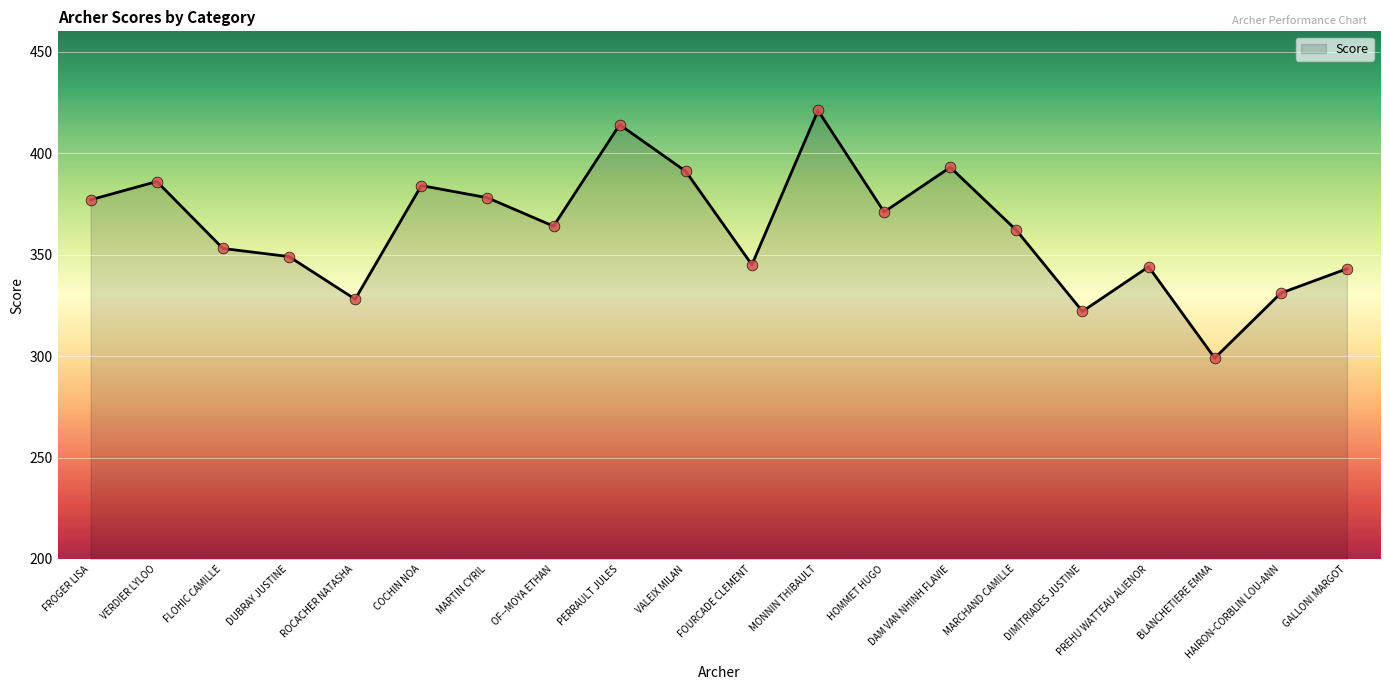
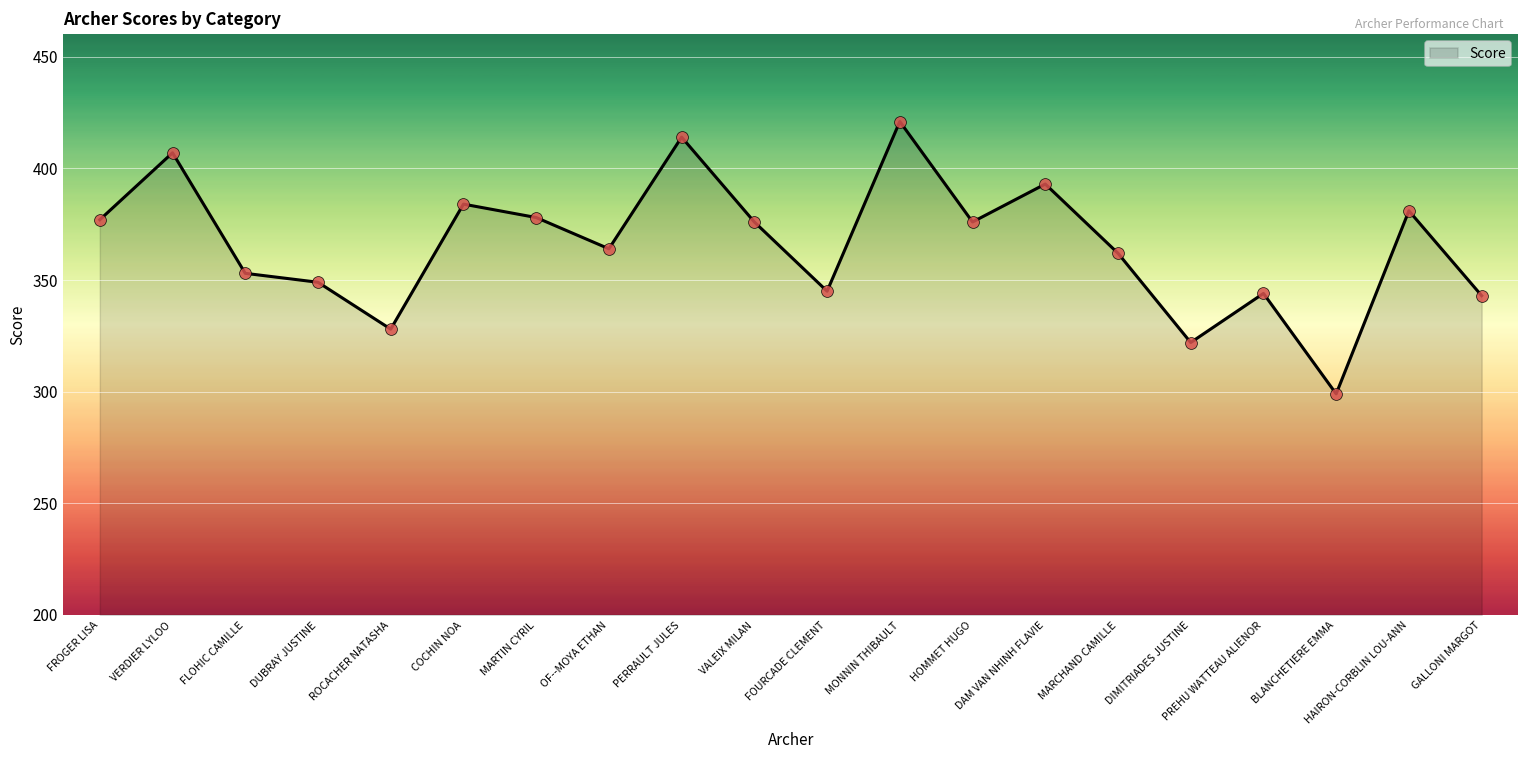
VERDIER LYLOO: 386 -> 407
VALEIX MILAN: 391 -> 376
HOMMET HUGO: 371 -> 376
HAIRON-CORBLIN LOU-ANN: 331 -> 381
